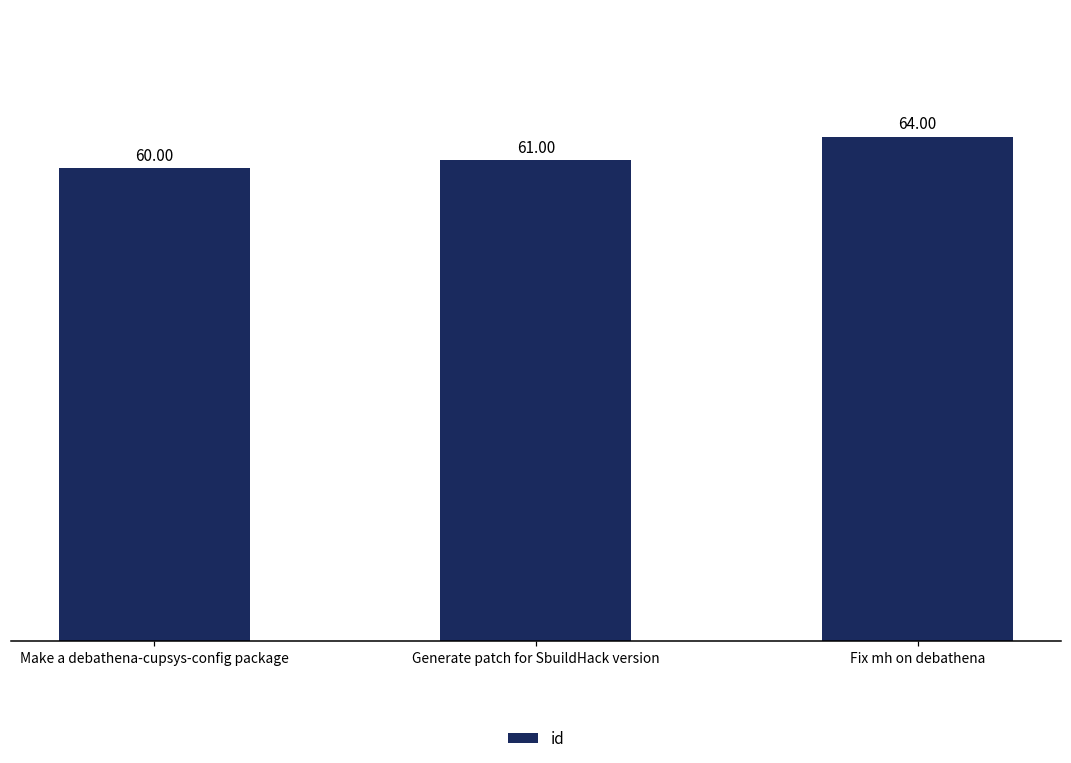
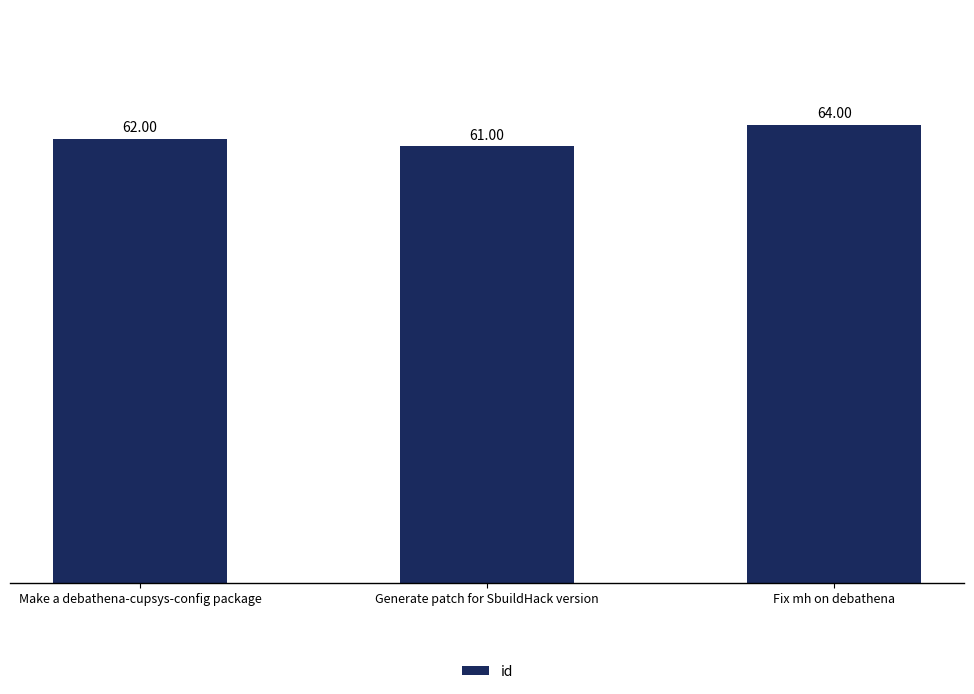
Make a debathena-cupsys-config package: 60.00 -> 62.00
